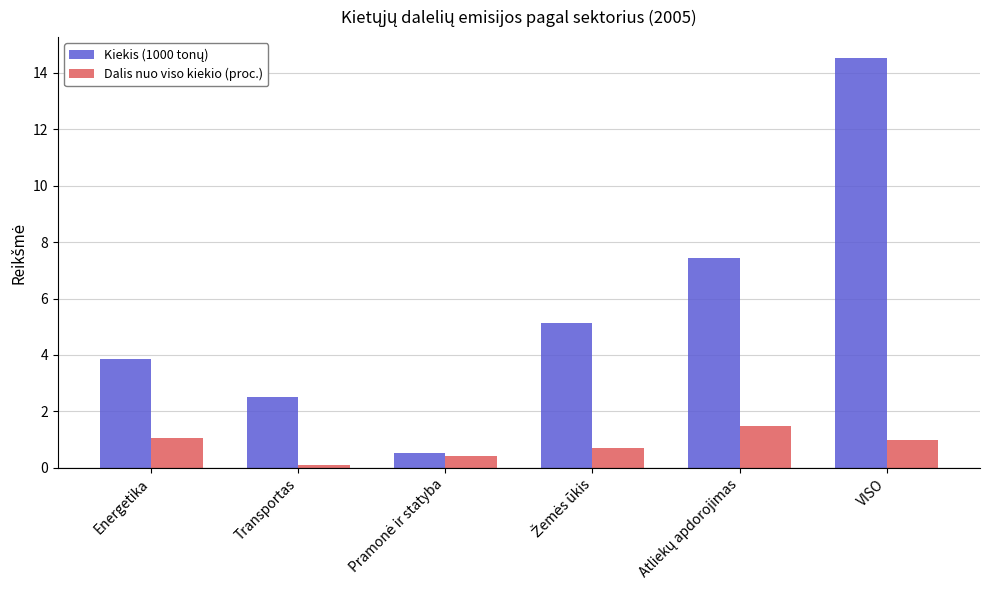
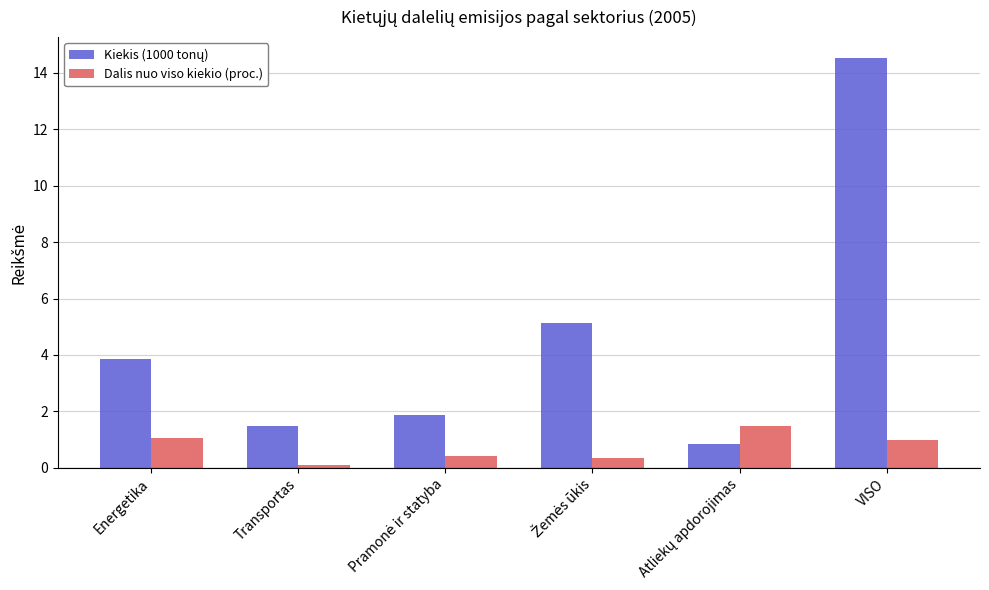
Kiekis (1000 tonų), Transportas: 2.5 -> 1.5
Kiekis (1000 tonų), Pramonė ir statyba: 0.5 -> 1.9
Dalis nuo viso kiekio (proc.), Žemės ūkis: 0.7 -> 0.4
Kiekis (1000 tonų), Atliekų apdorojimas: 7.4 -> 0.8
